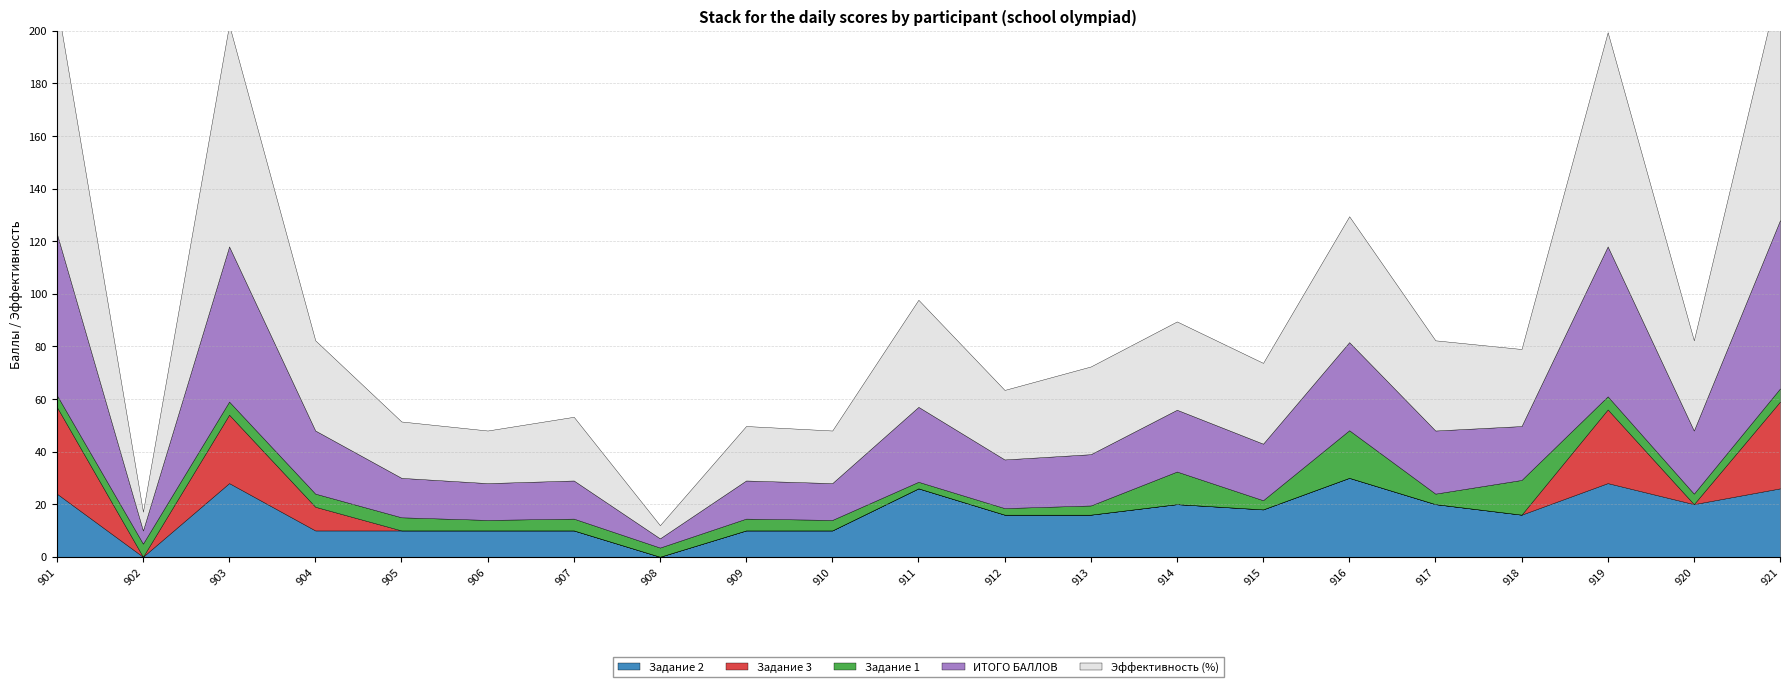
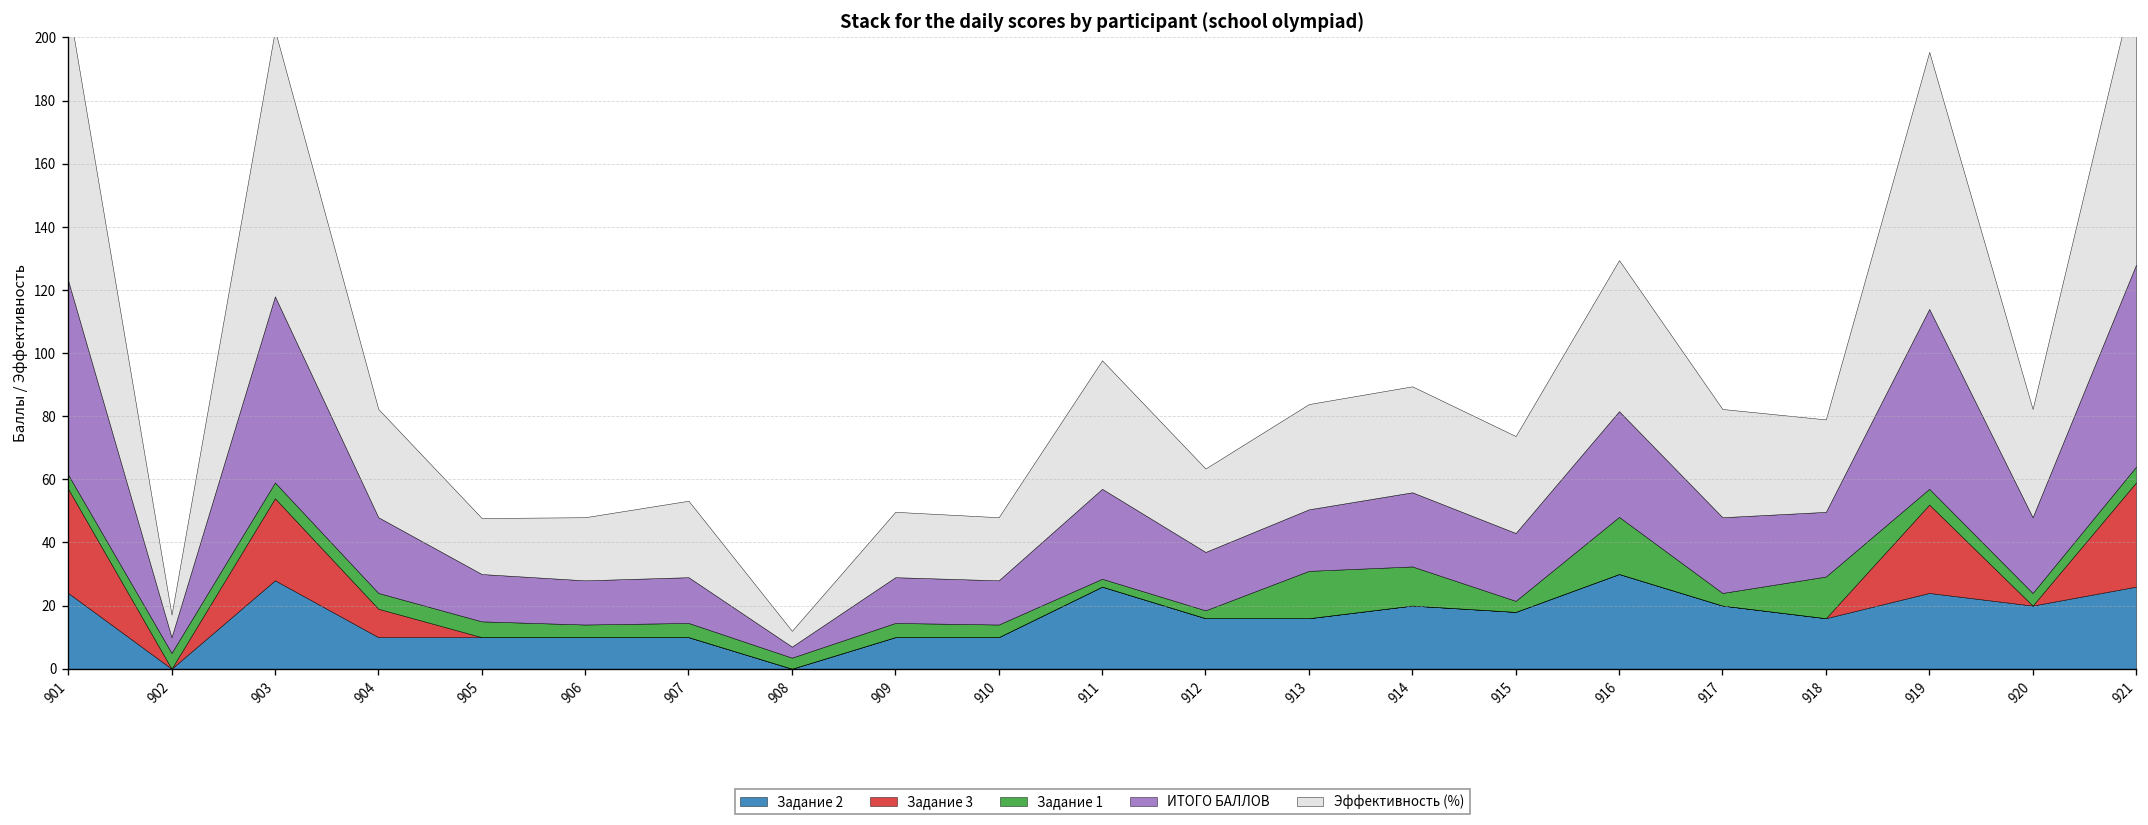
Эффективность (%), 905: 21 -> 18
Задание 1, 913: 4 -> 15
Задание 2, 919: 28 -> 24
